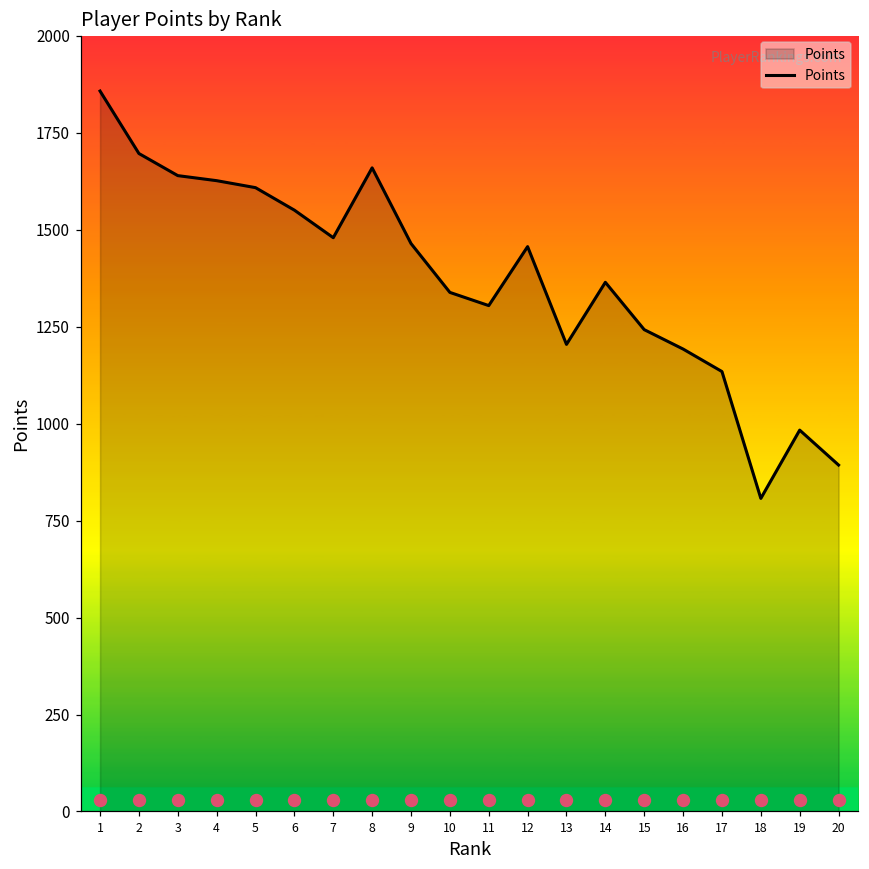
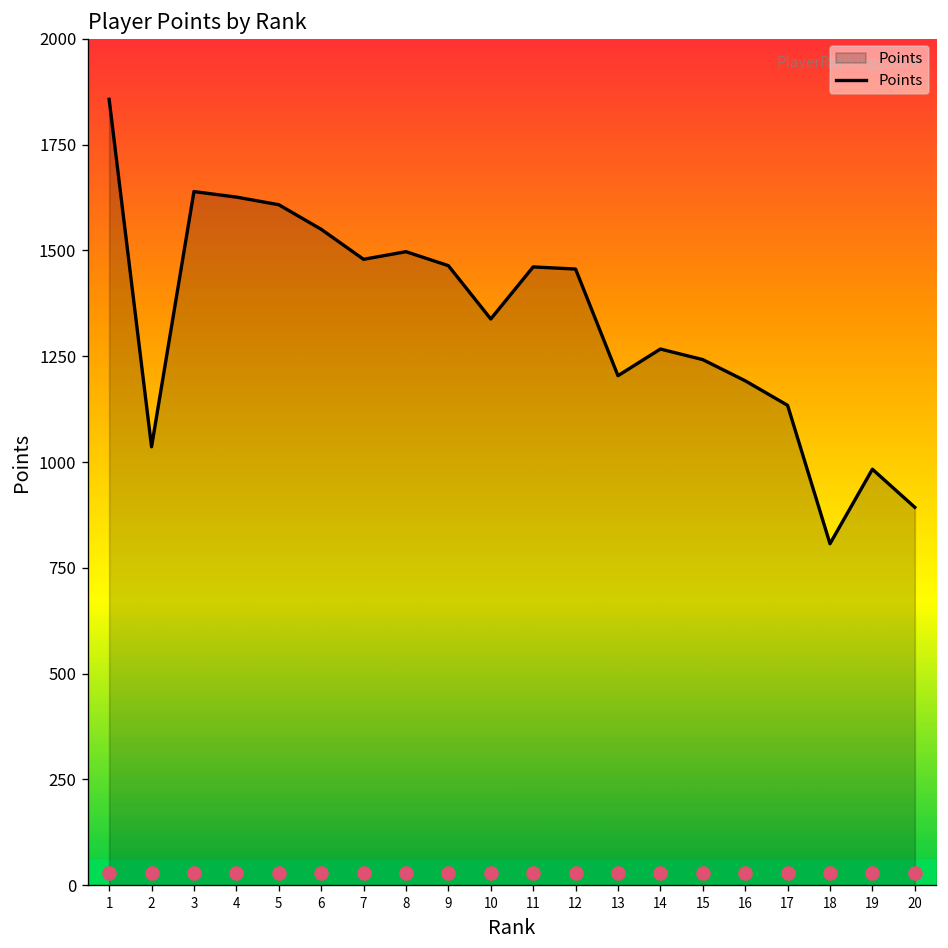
Points, 2: 1700 -> 1040
Points, 8: 1660 -> 1500
Points, 11: 1300 -> 1460
Points, 14: 1360 -> 1270
